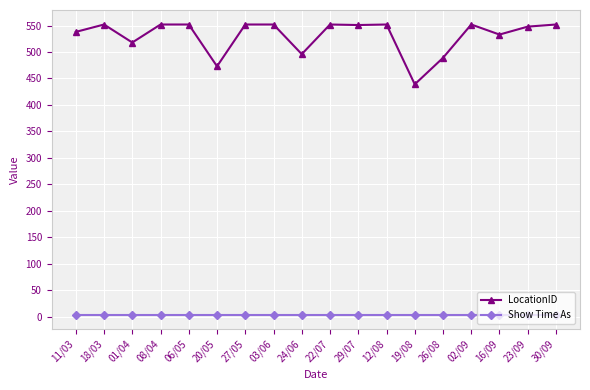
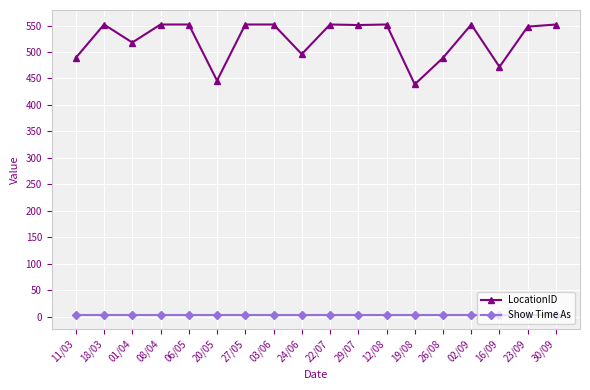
LocationID, 11/03: 540 -> 490
LocationID, 20/05: 470 -> 450
LocationID, 16/09: 530 -> 470
